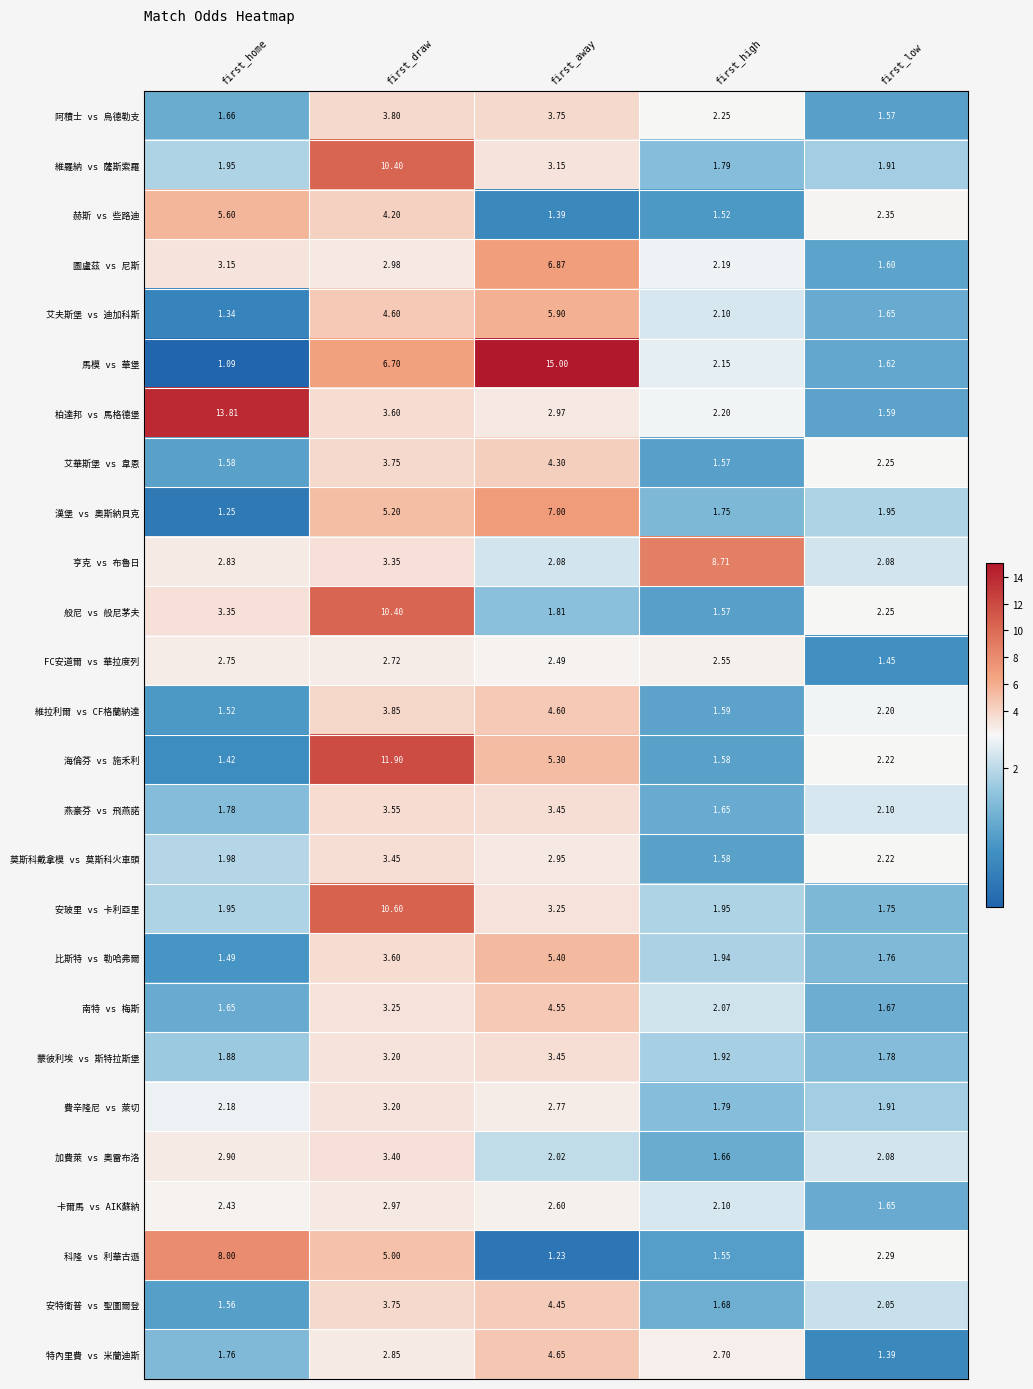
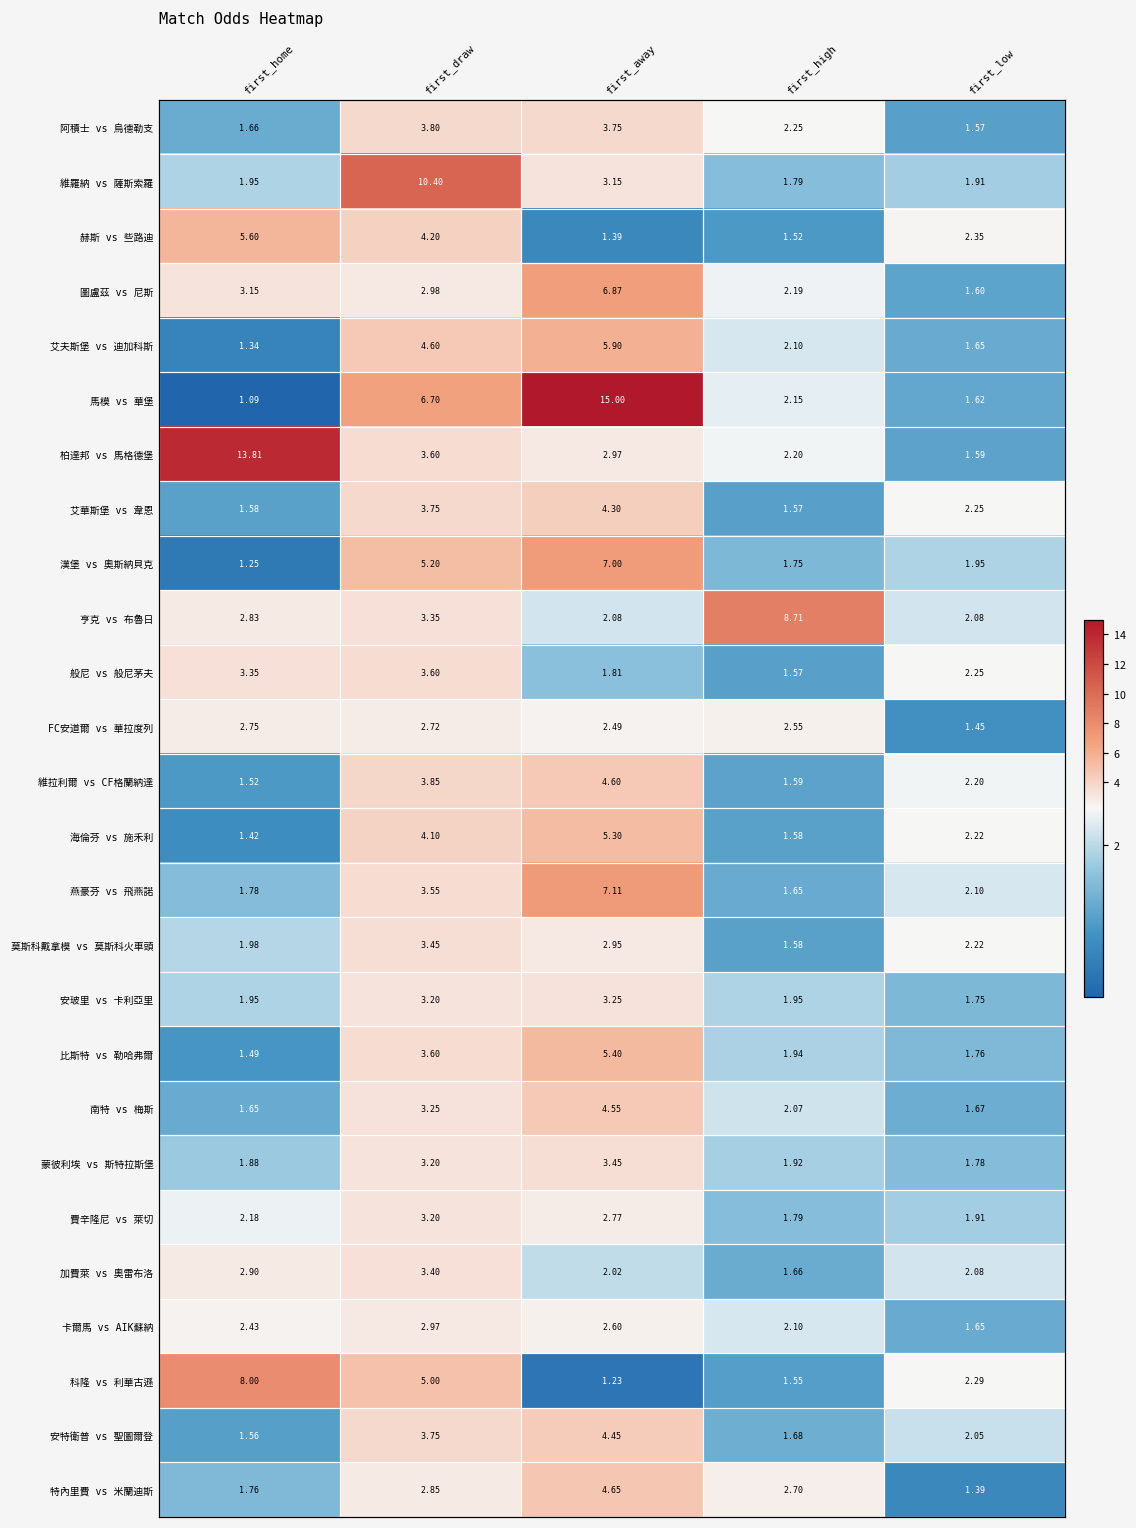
般尼 vs 般尼茅夫, first_draw: 10.40 -> 3.60
海倫芬 vs 施禾利, first_draw: 11.90 -> 4.10
燕豪芬 vs 飛燕諾, first_away: 3.45 -> 7.11
安玻里 vs 卡利亞里, first_draw: 10.60 -> 3.20
